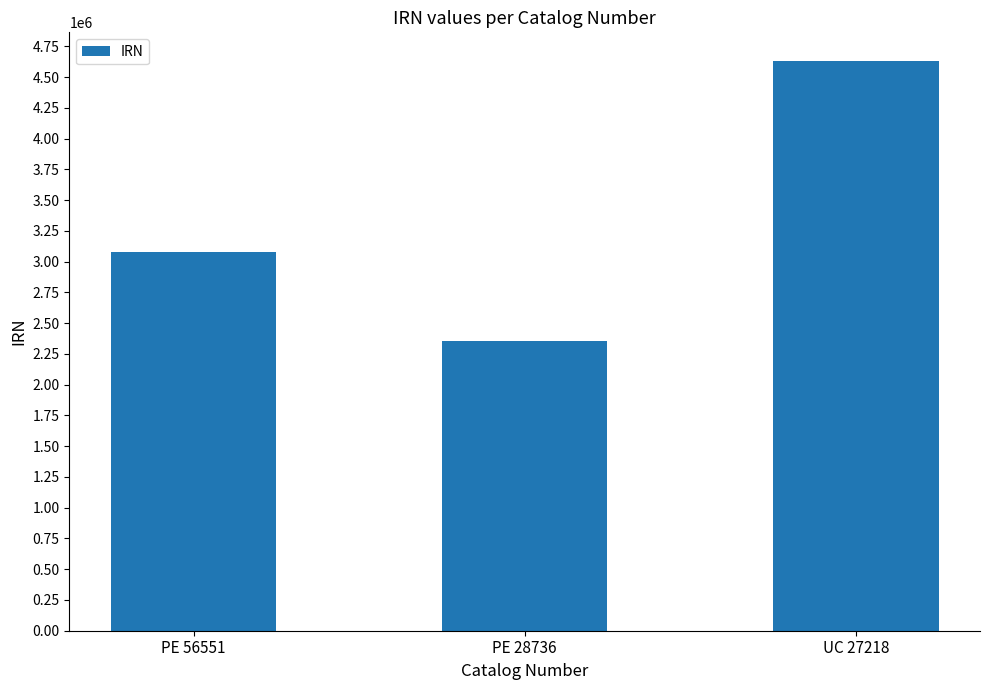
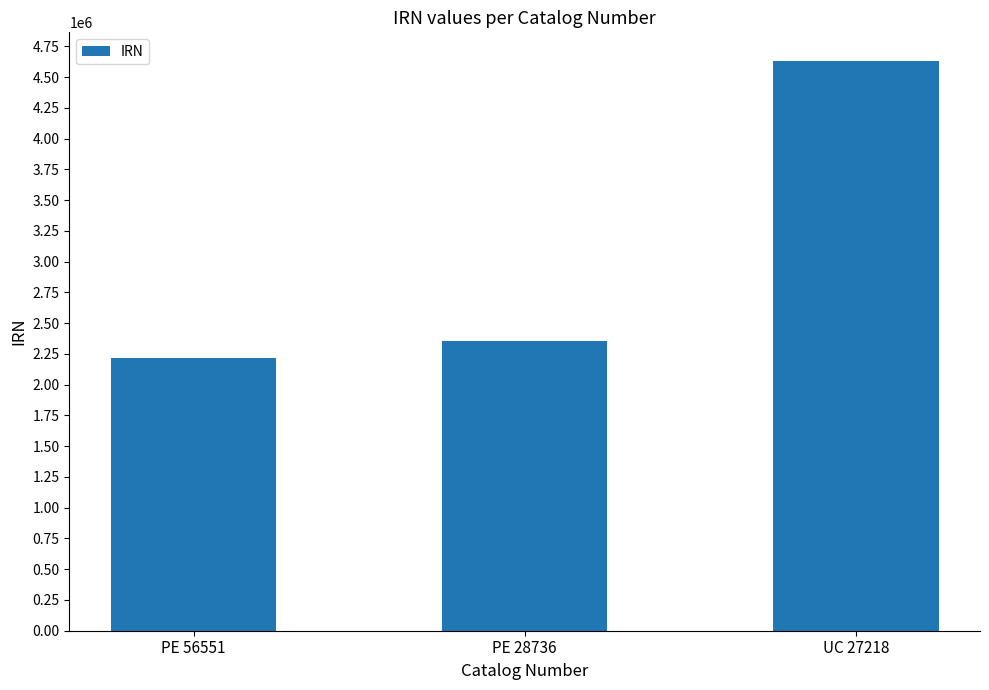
PE 56551: 3080000 -> 2220000
